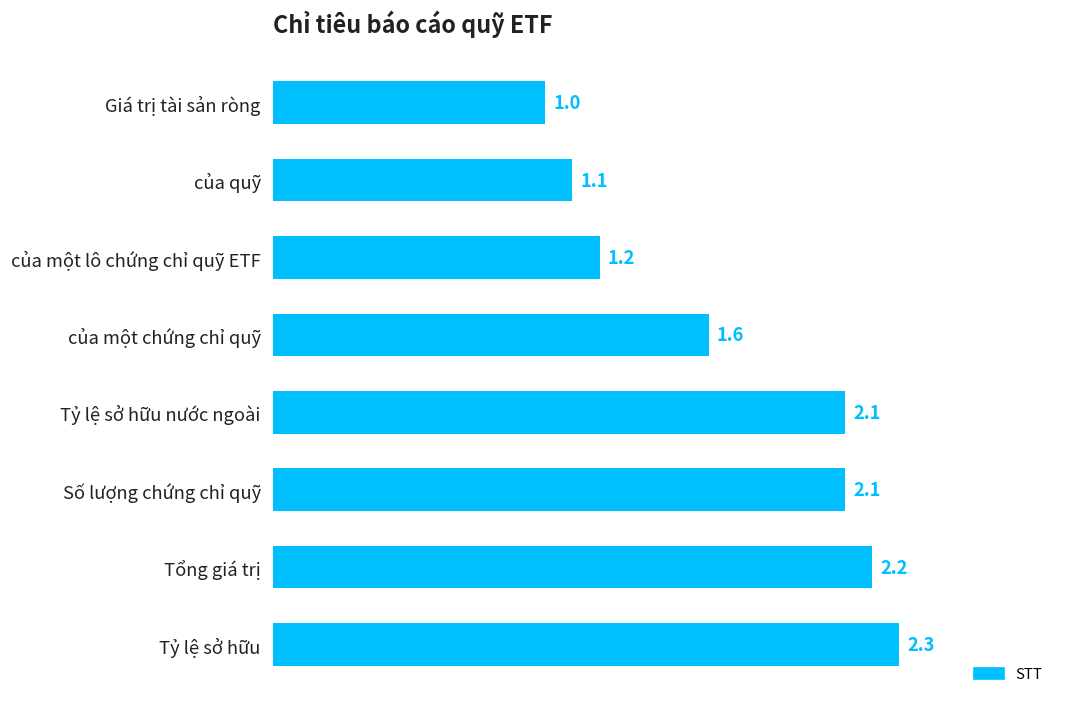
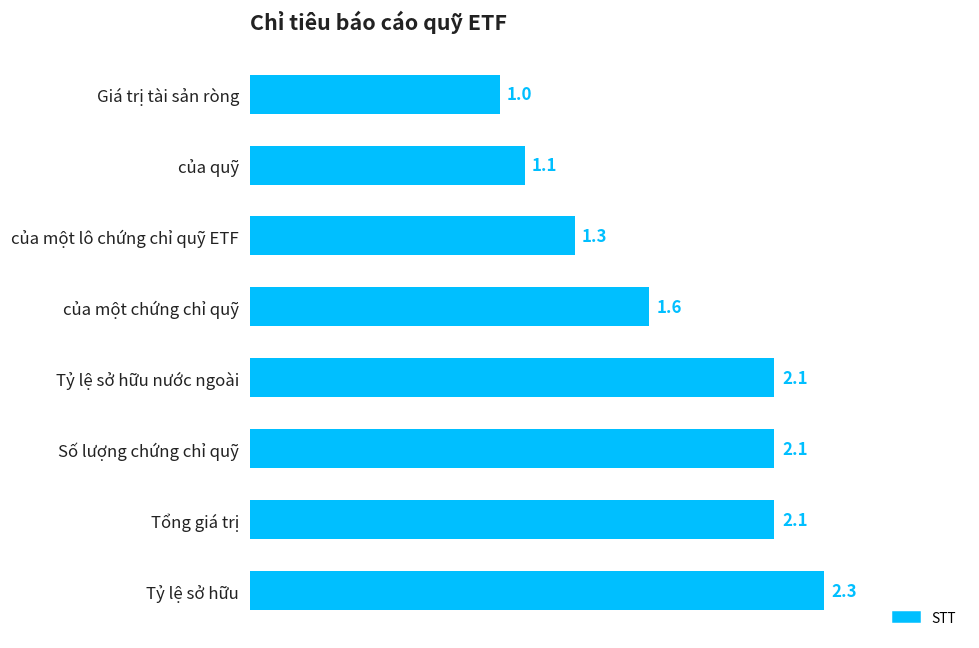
của một lô chứng chỉ quỹ ETF: 1.2 -> 1.3
Tổng giá trị: 2.2 -> 2.1
